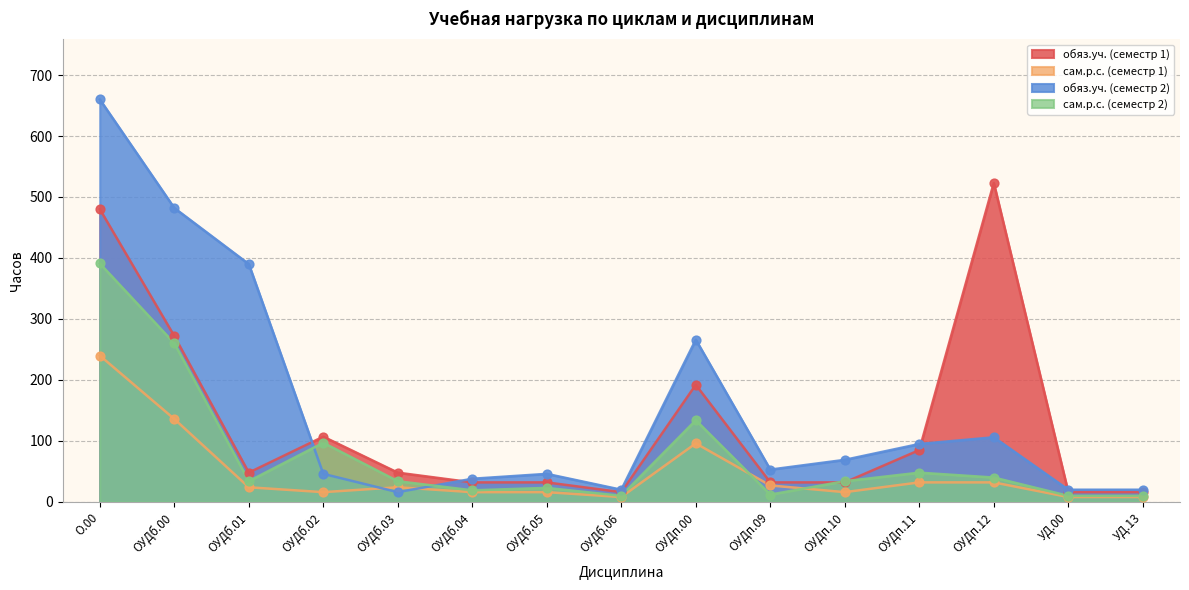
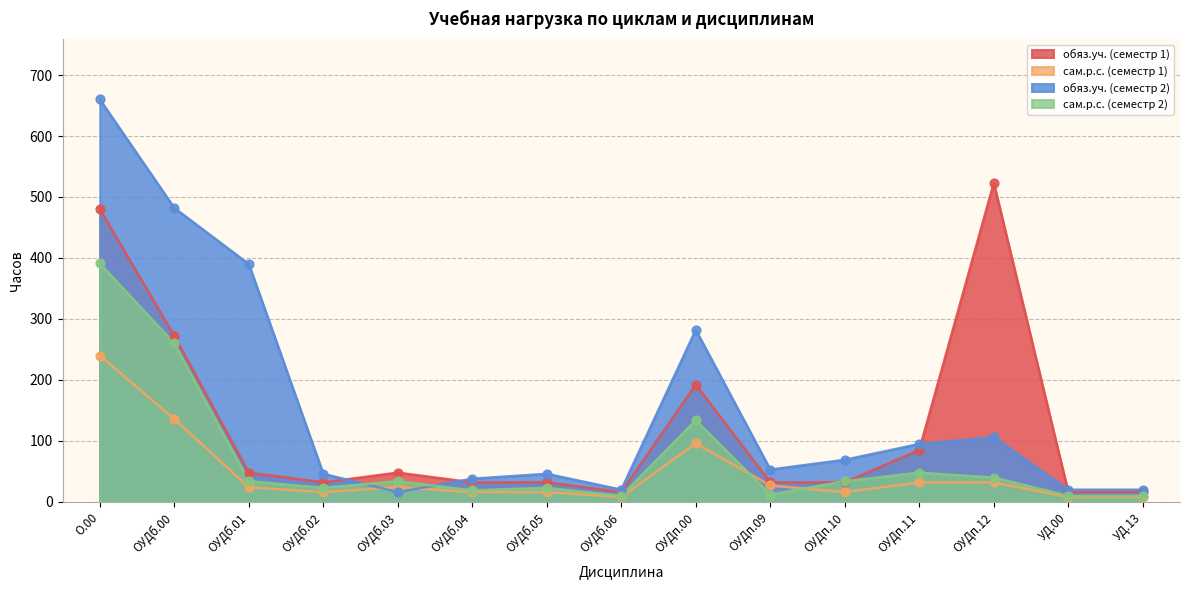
обяз.уч. (семестр 1), ОУДб.02: 110 -> 30
сам.р.с. (семестр 2), ОУДб.02: 100 -> 20
обяз.уч. (семестр 2), ОУДп.00: 270 -> 280
